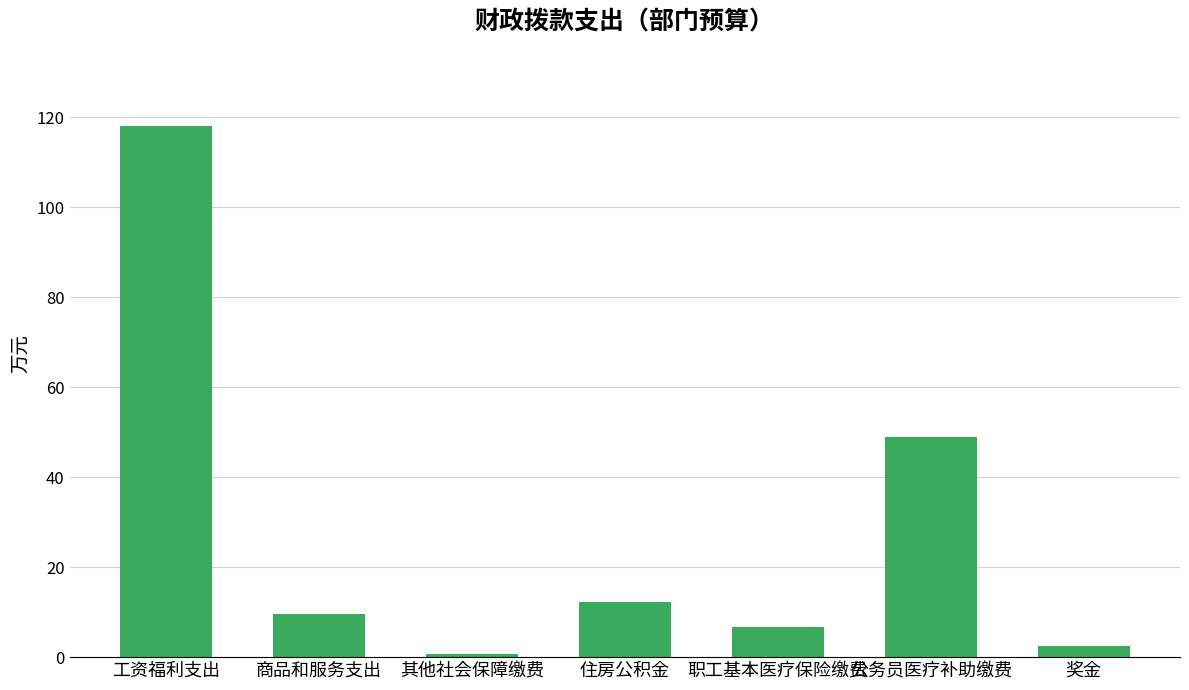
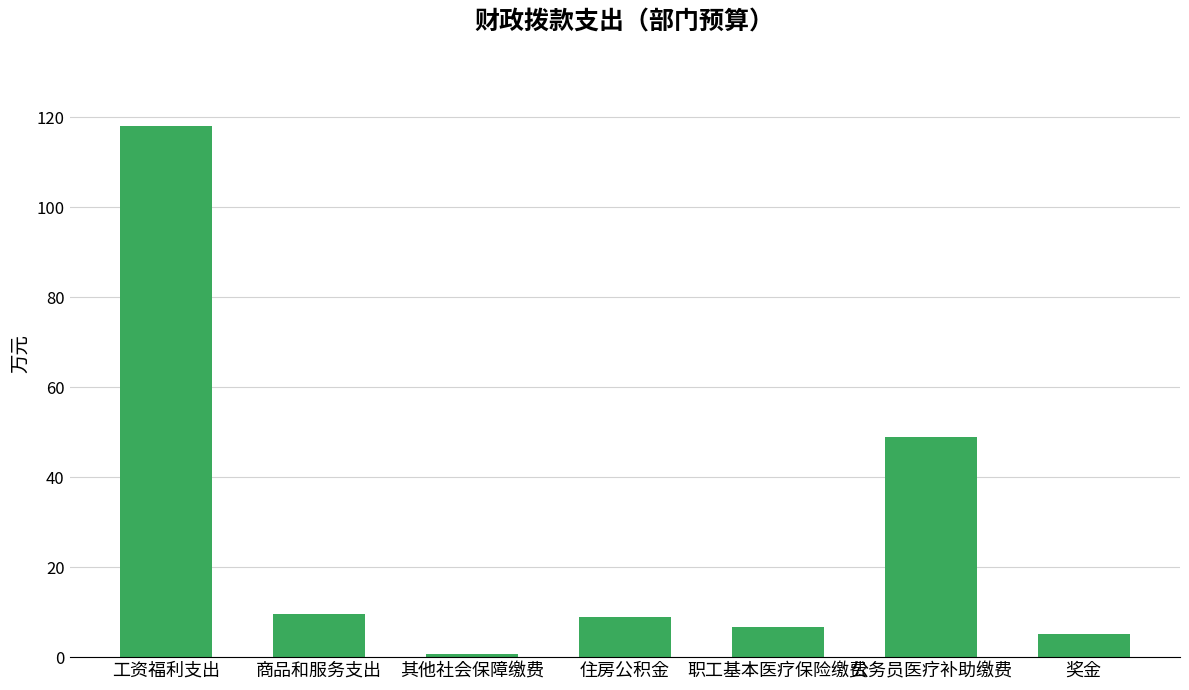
住房公积金: 12 -> 9
奖金: 3 -> 5
